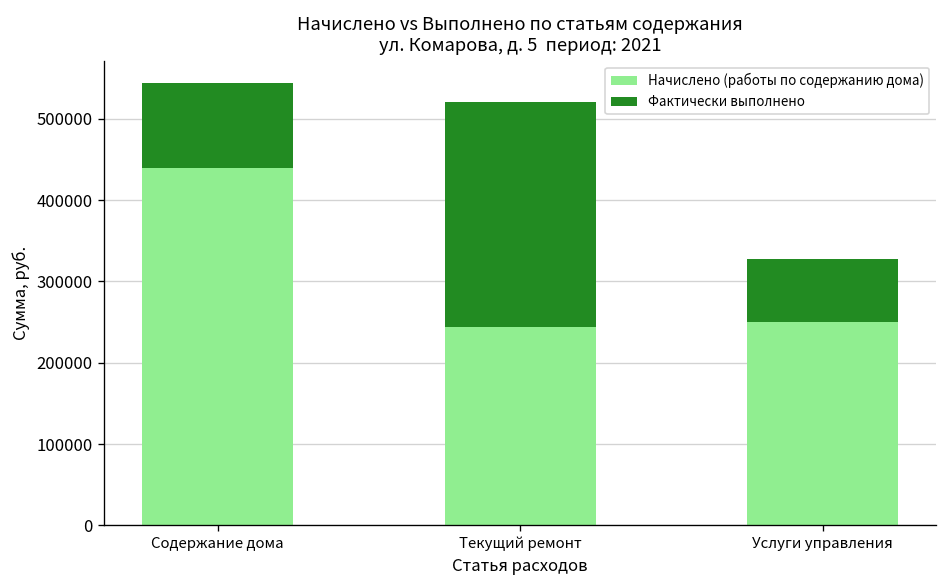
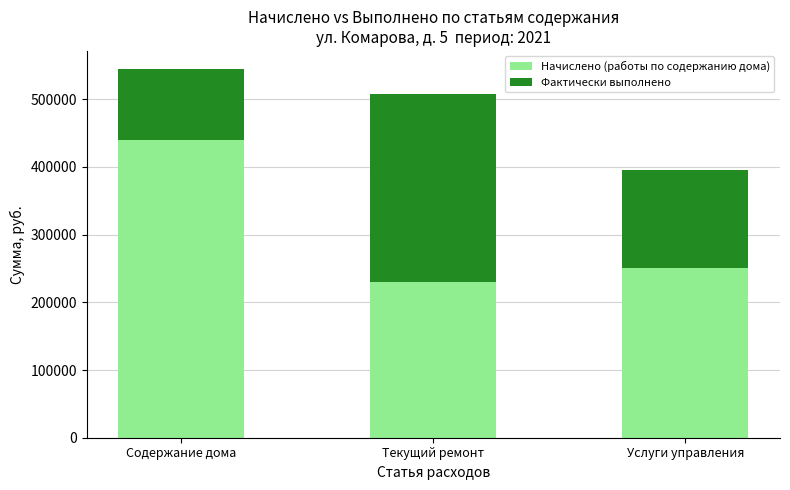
Начислено (работы по содержанию дома), Текущий ремонт: 240000 -> 230000
Фактически выполнено, Услуги управления: 80000 -> 140000
